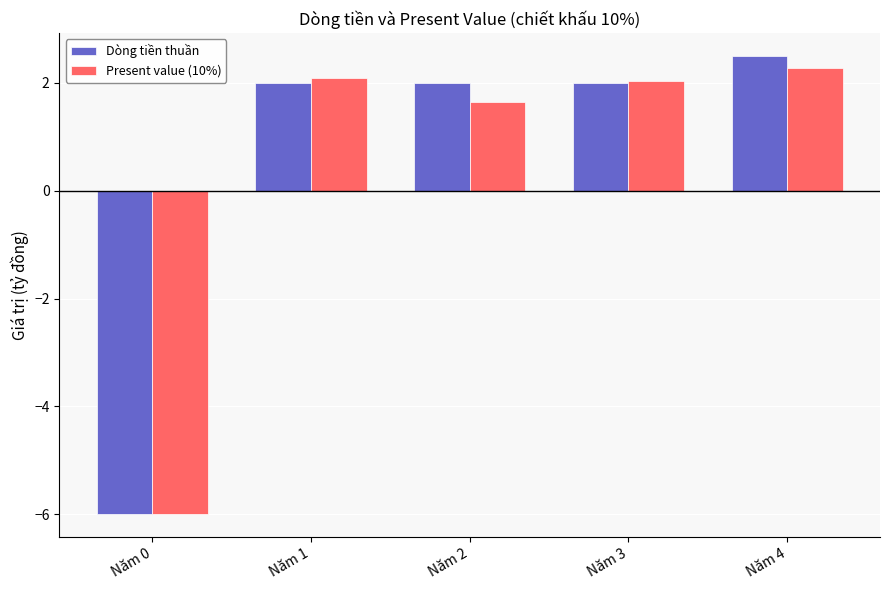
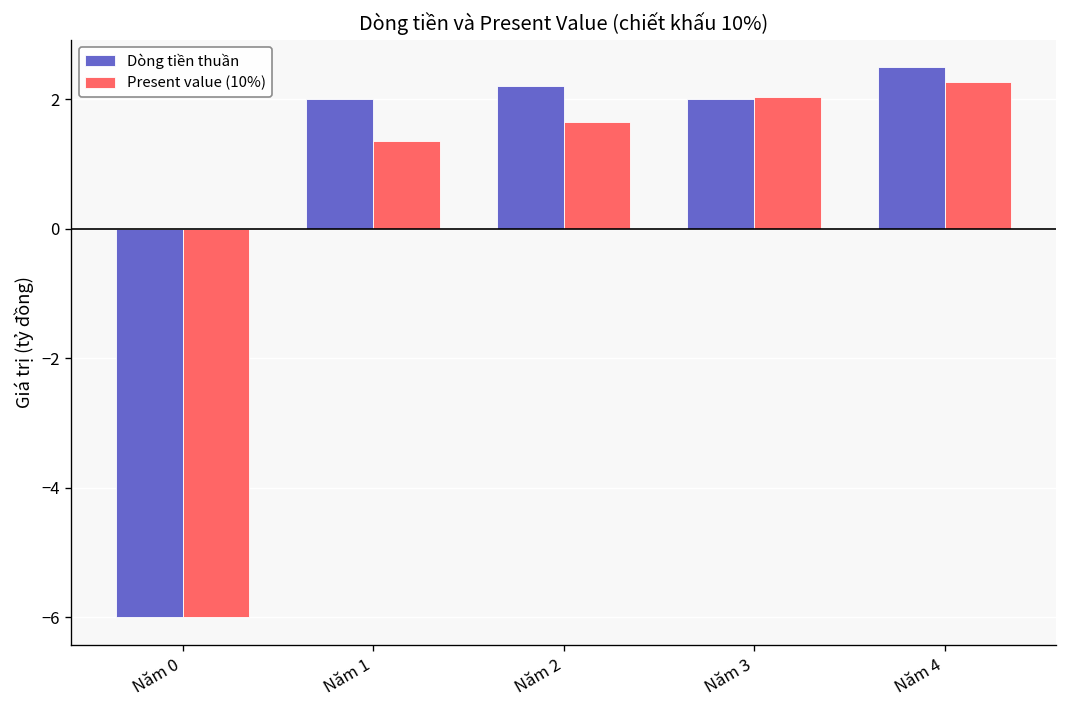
Present value (10%), Năm 1: 2.1 -> 1.4
Dòng tiền thuần, Năm 2: 2.0 -> 2.2
